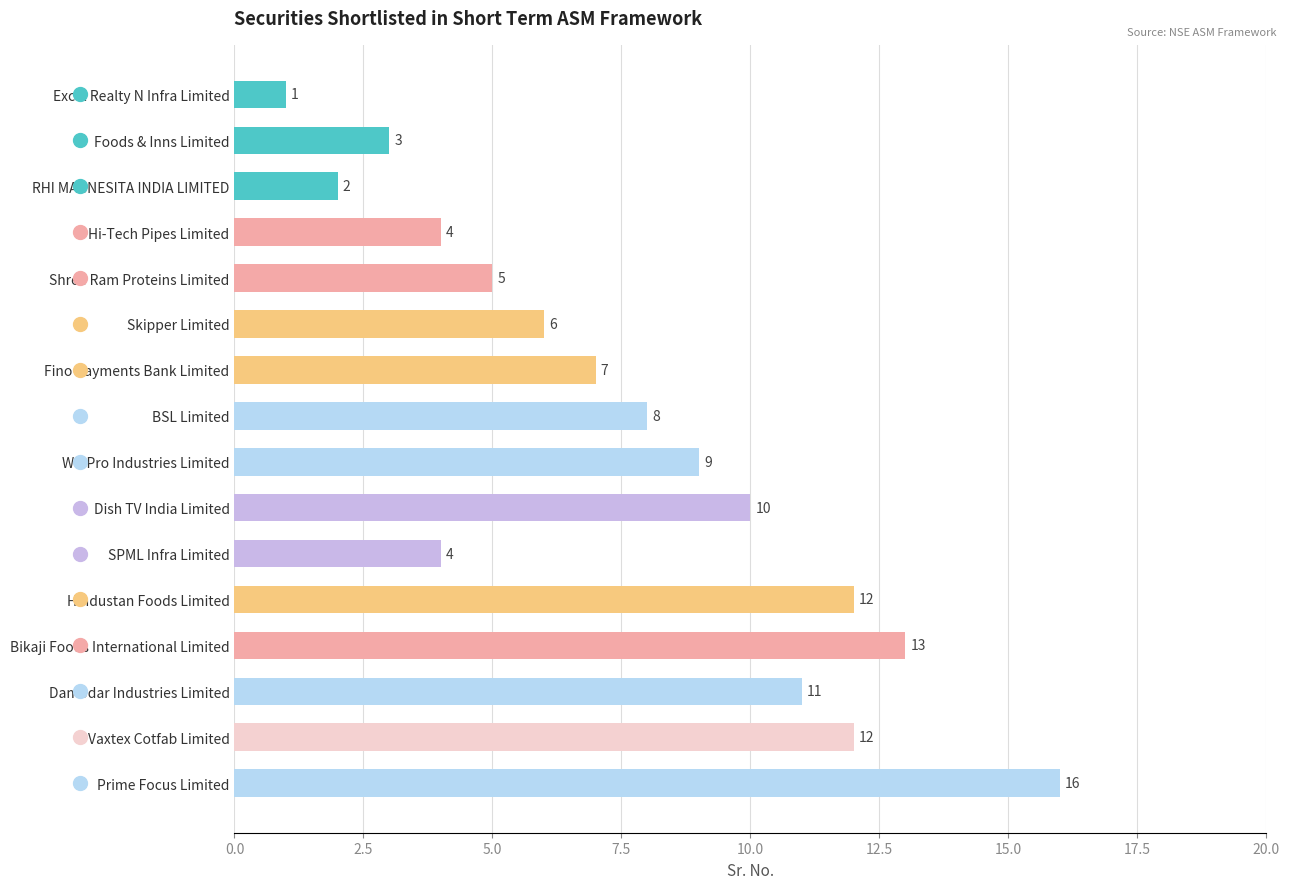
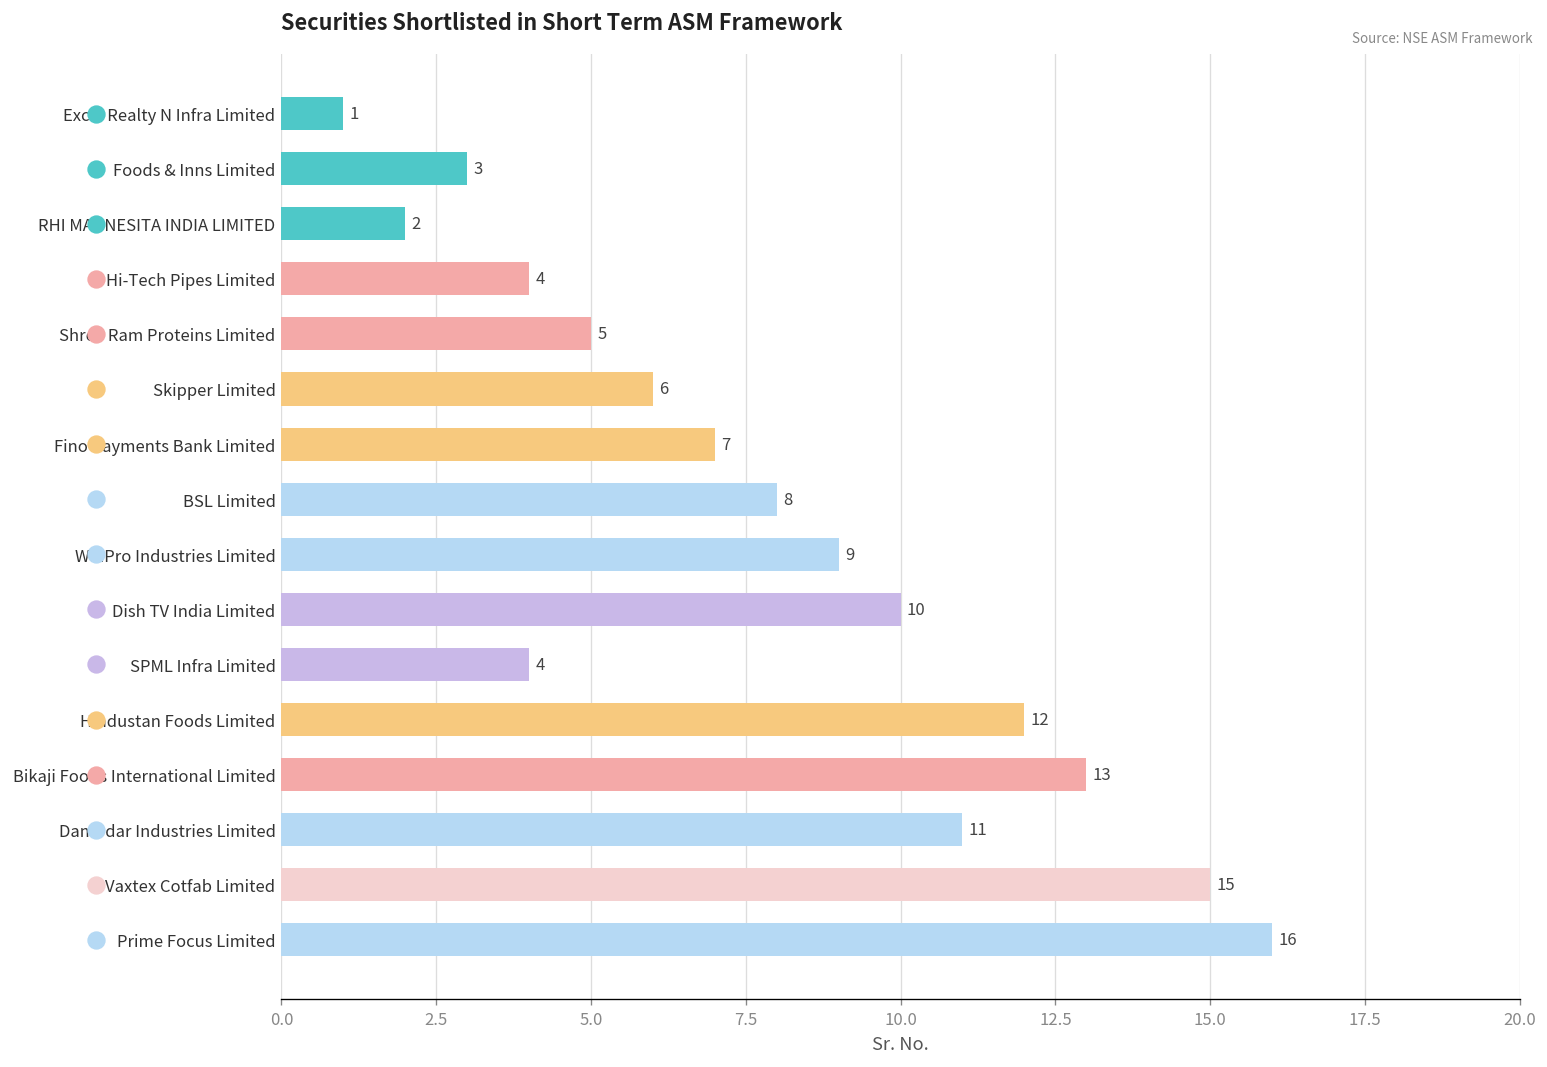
Vaxtex Cotfab Limited: 12 -> 15
